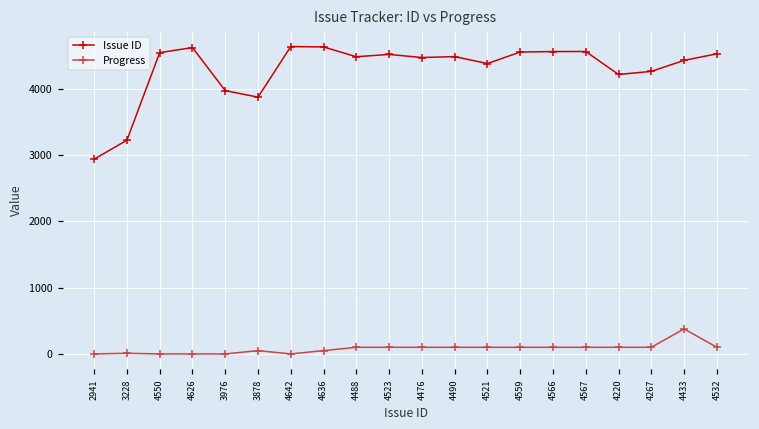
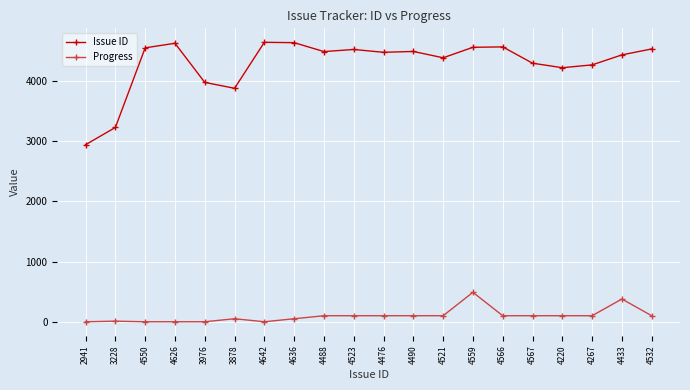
Progress, 4559: 100 -> 500
Issue ID, 4567: 4600 -> 4300
